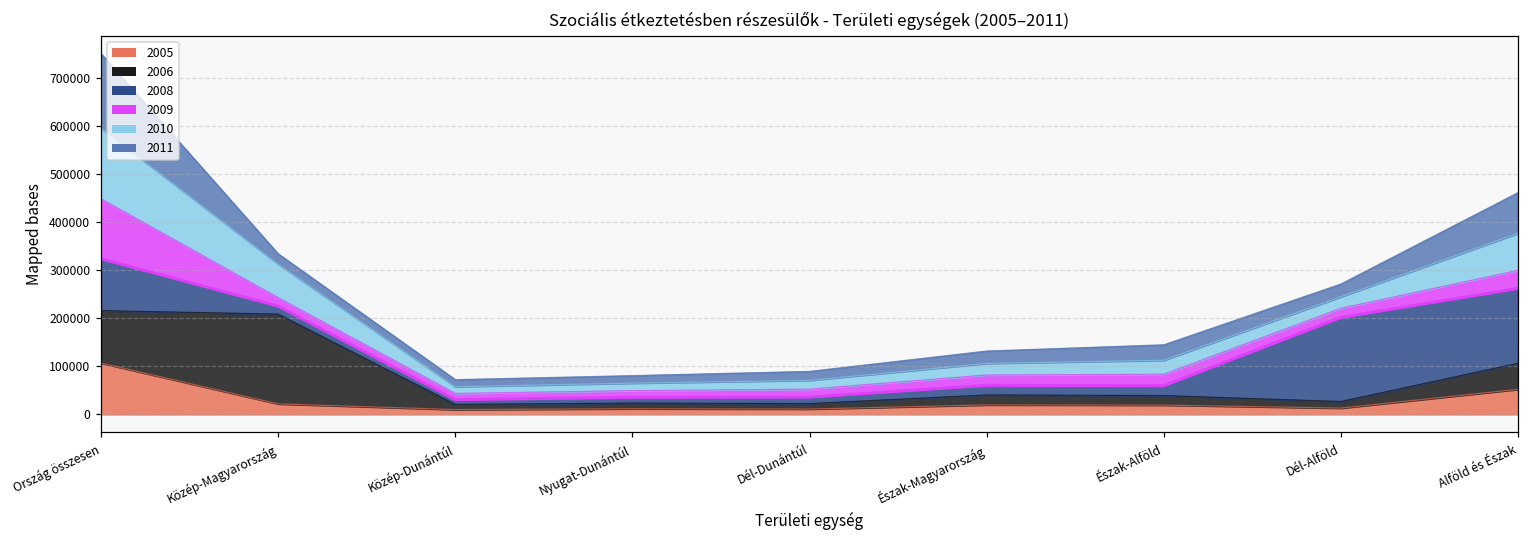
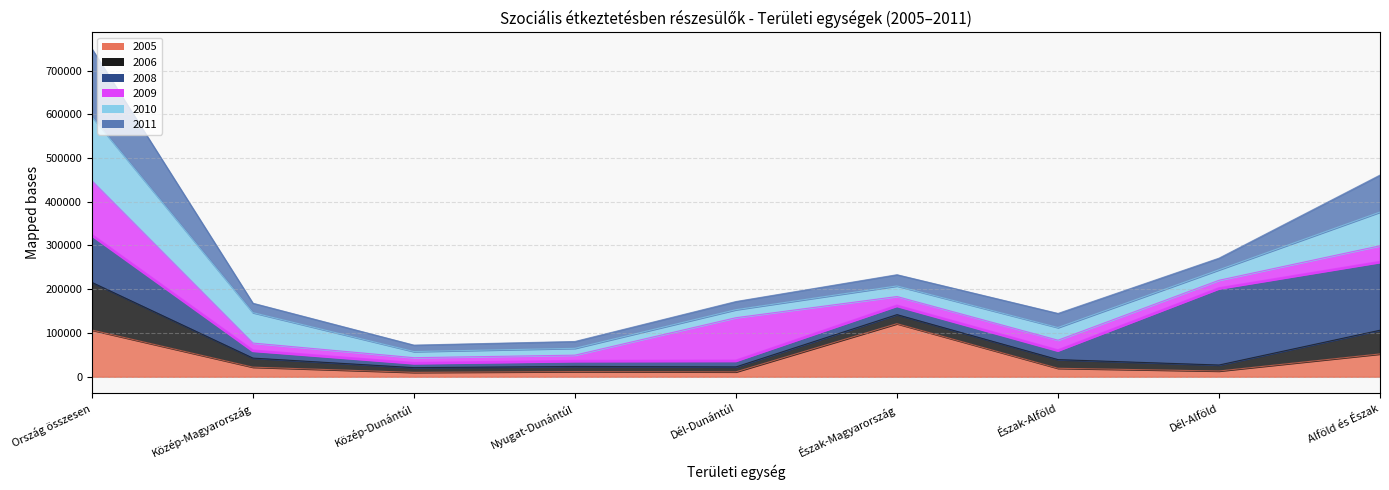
2006, Közép-Magyarország: 190000 -> 20000
2009, Dél-Dunántúl: 20000 -> 100000
2005, Észak-Magyarország: 20000 -> 120000
